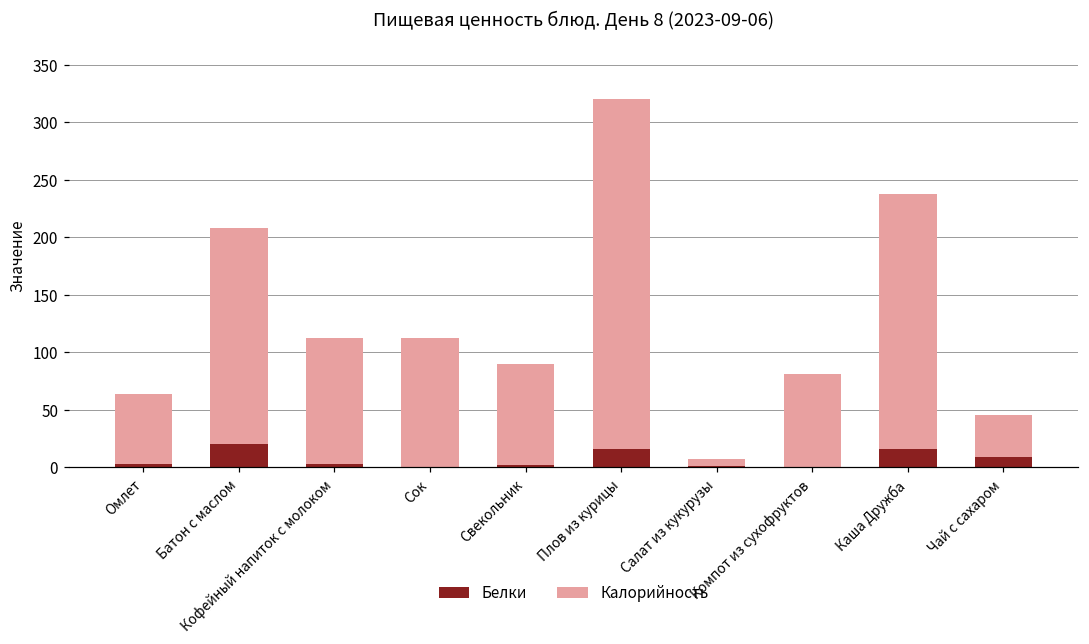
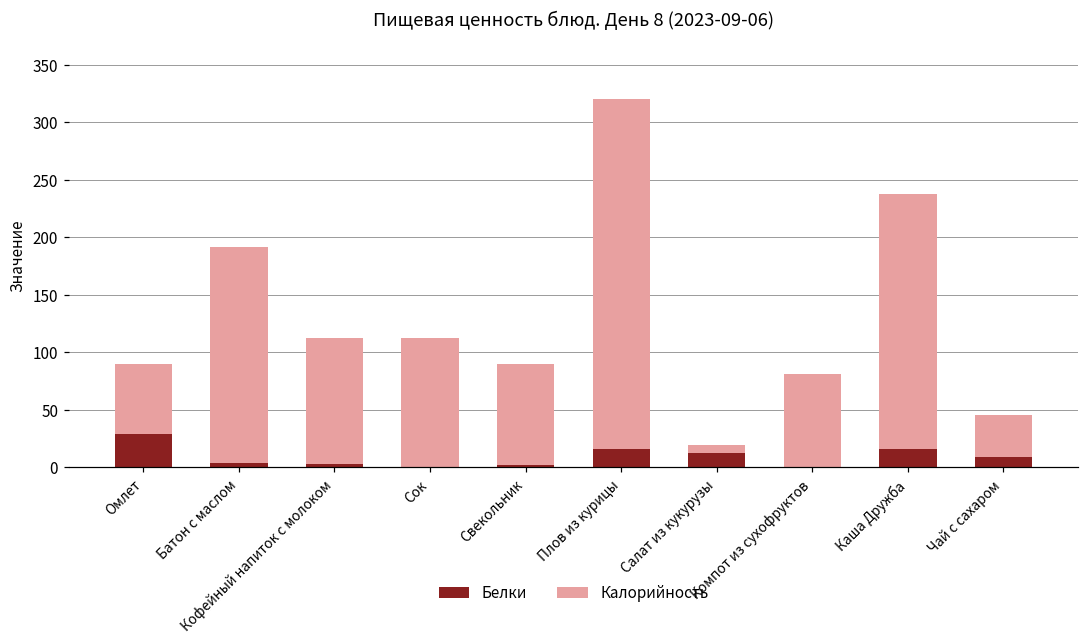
Белки, Омлет: 3 -> 29
Белки, Батон с маслом: 21 -> 4
Белки, Салат из кукурузы: 1 -> 13
